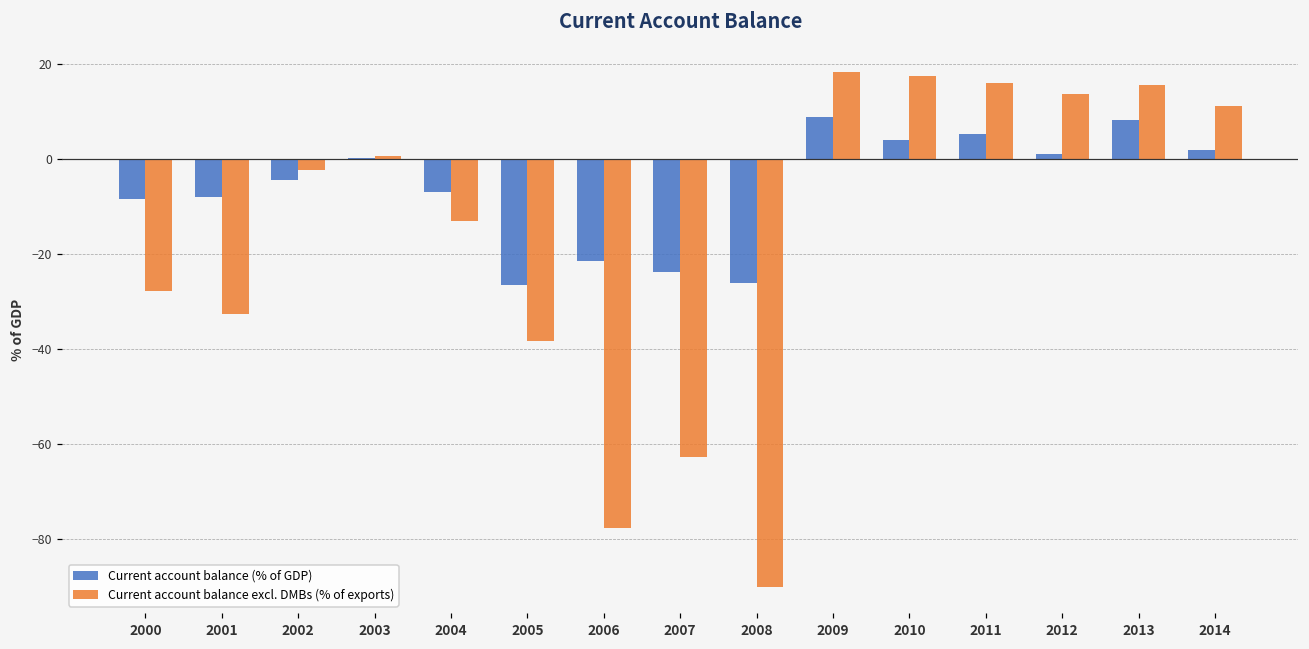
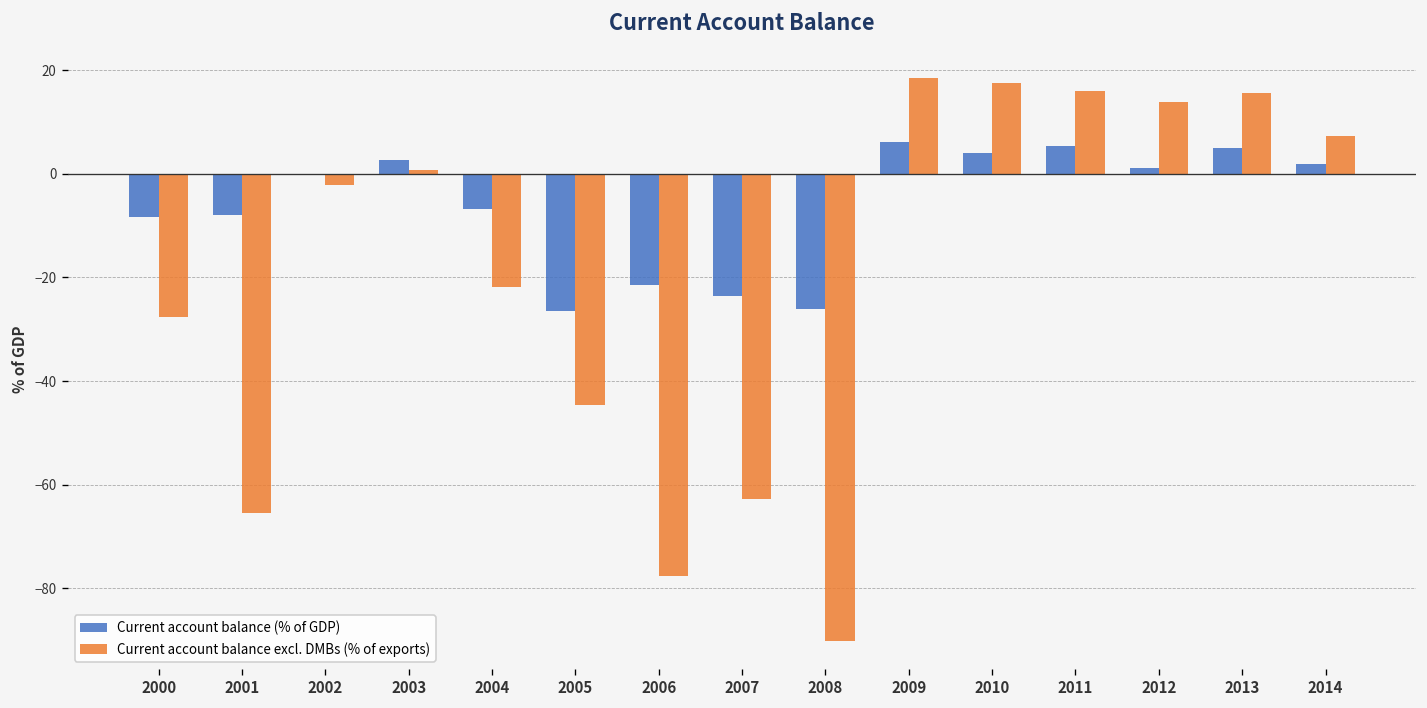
Current account balance excl. DMBs (% of exports), 2001: -33 -> -65
Current account balance (% of GDP), 2002: -4 -> 0
Current account balance (% of GDP), 2003: 0 -> 3
Current account balance excl. DMBs (% of exports), 2004: -13 -> -22
Current account balance excl. DMBs (% of exports), 2005: -38 -> -45
Current account balance (% of GDP), 2009: 9 -> 6
Current account balance (% of GDP), 2013: 8 -> 5
Current account balance excl. DMBs (% of exports), 2014: 11 -> 7
